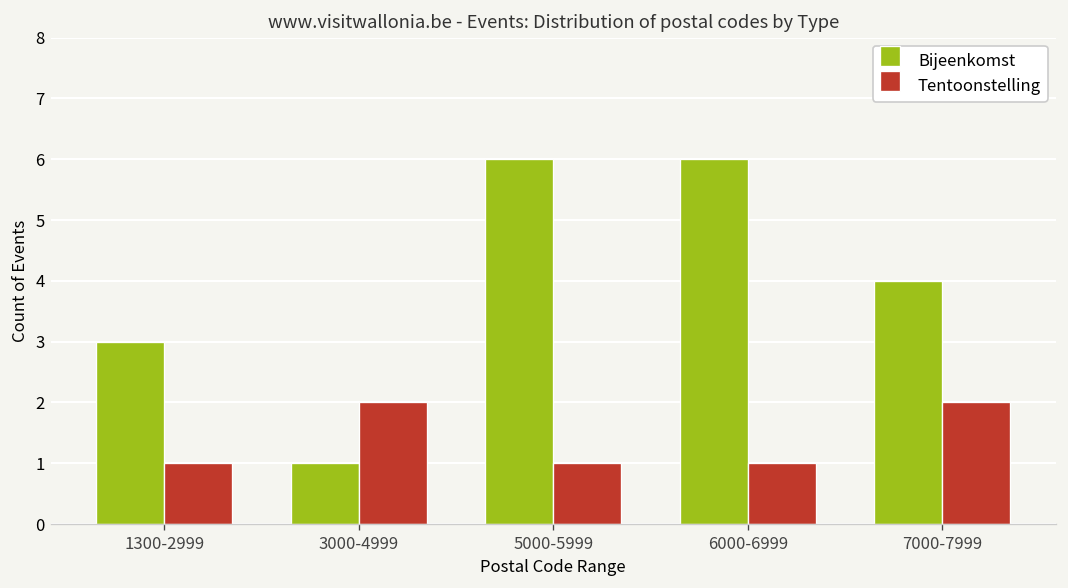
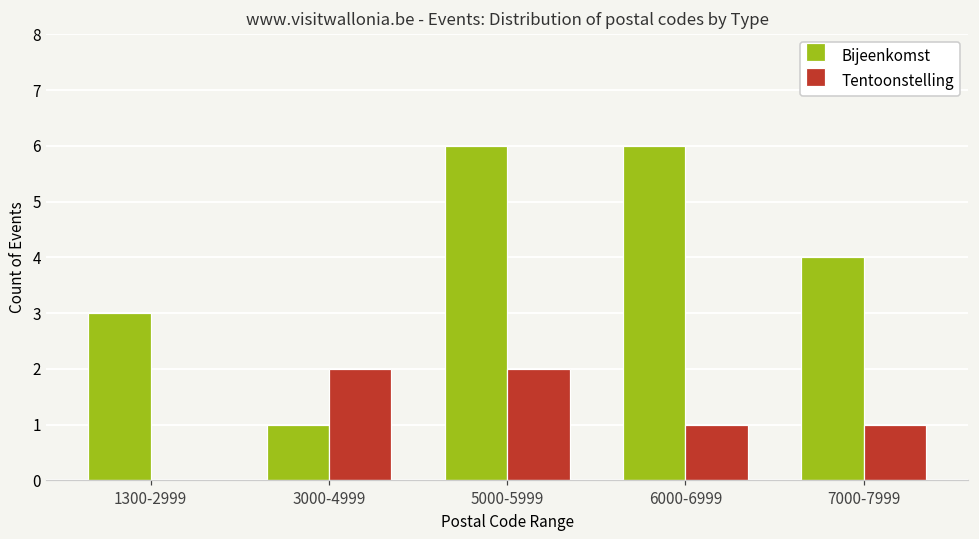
Tentoonstelling, 1300-2999: 1 -> 0
Tentoonstelling, 5000-5999: 1 -> 2
Tentoonstelling, 7000-7999: 2 -> 1
